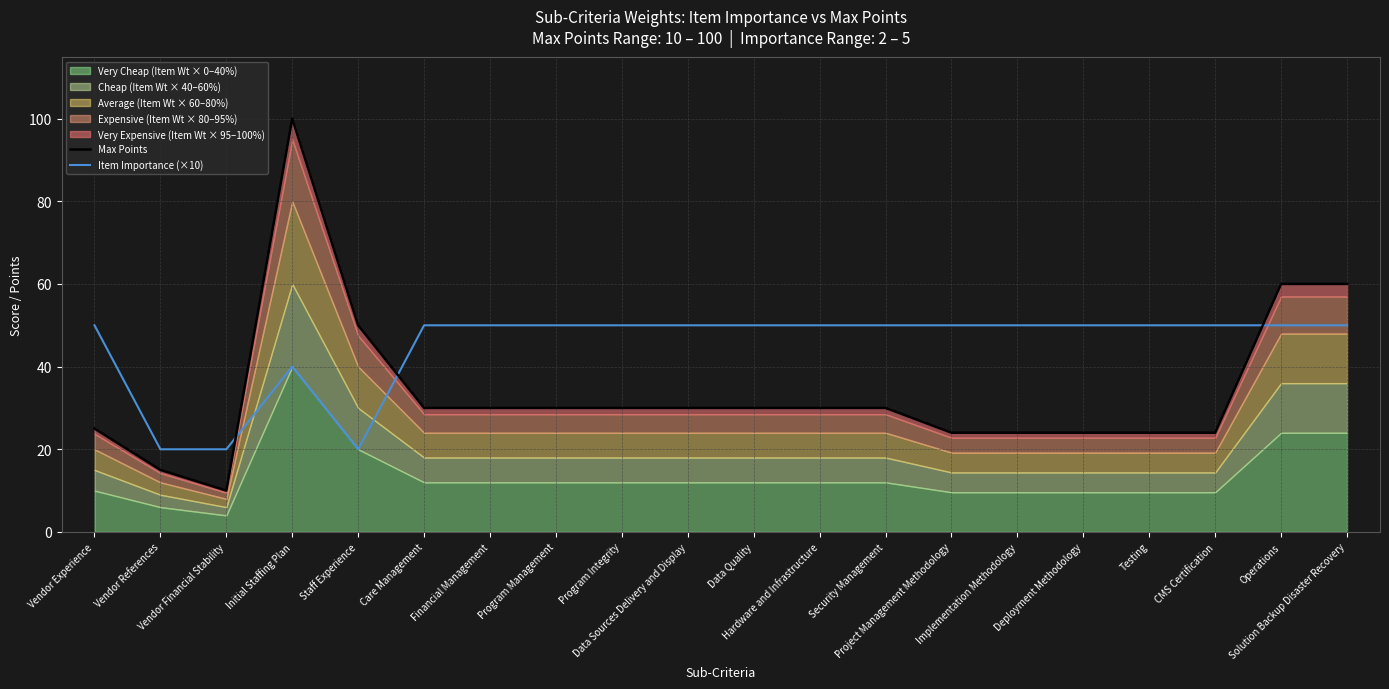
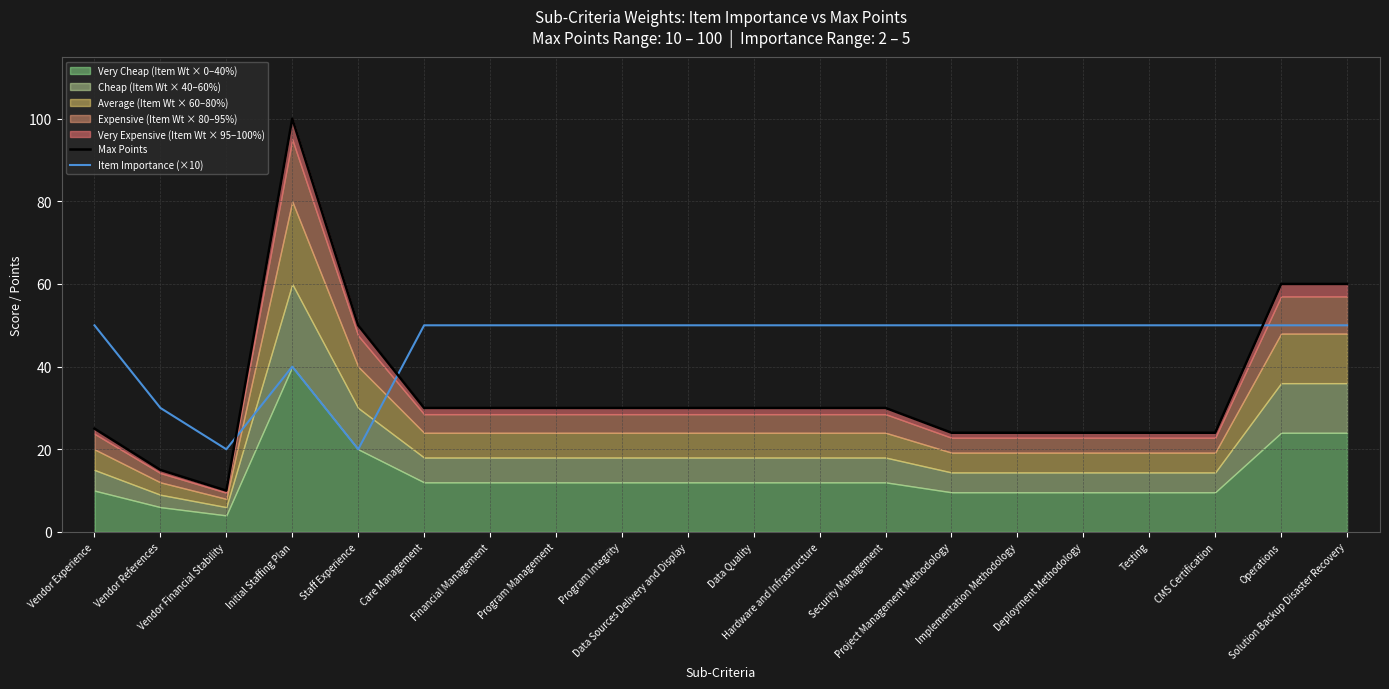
Item Importance (×10), Vendor References: 20 -> 30
